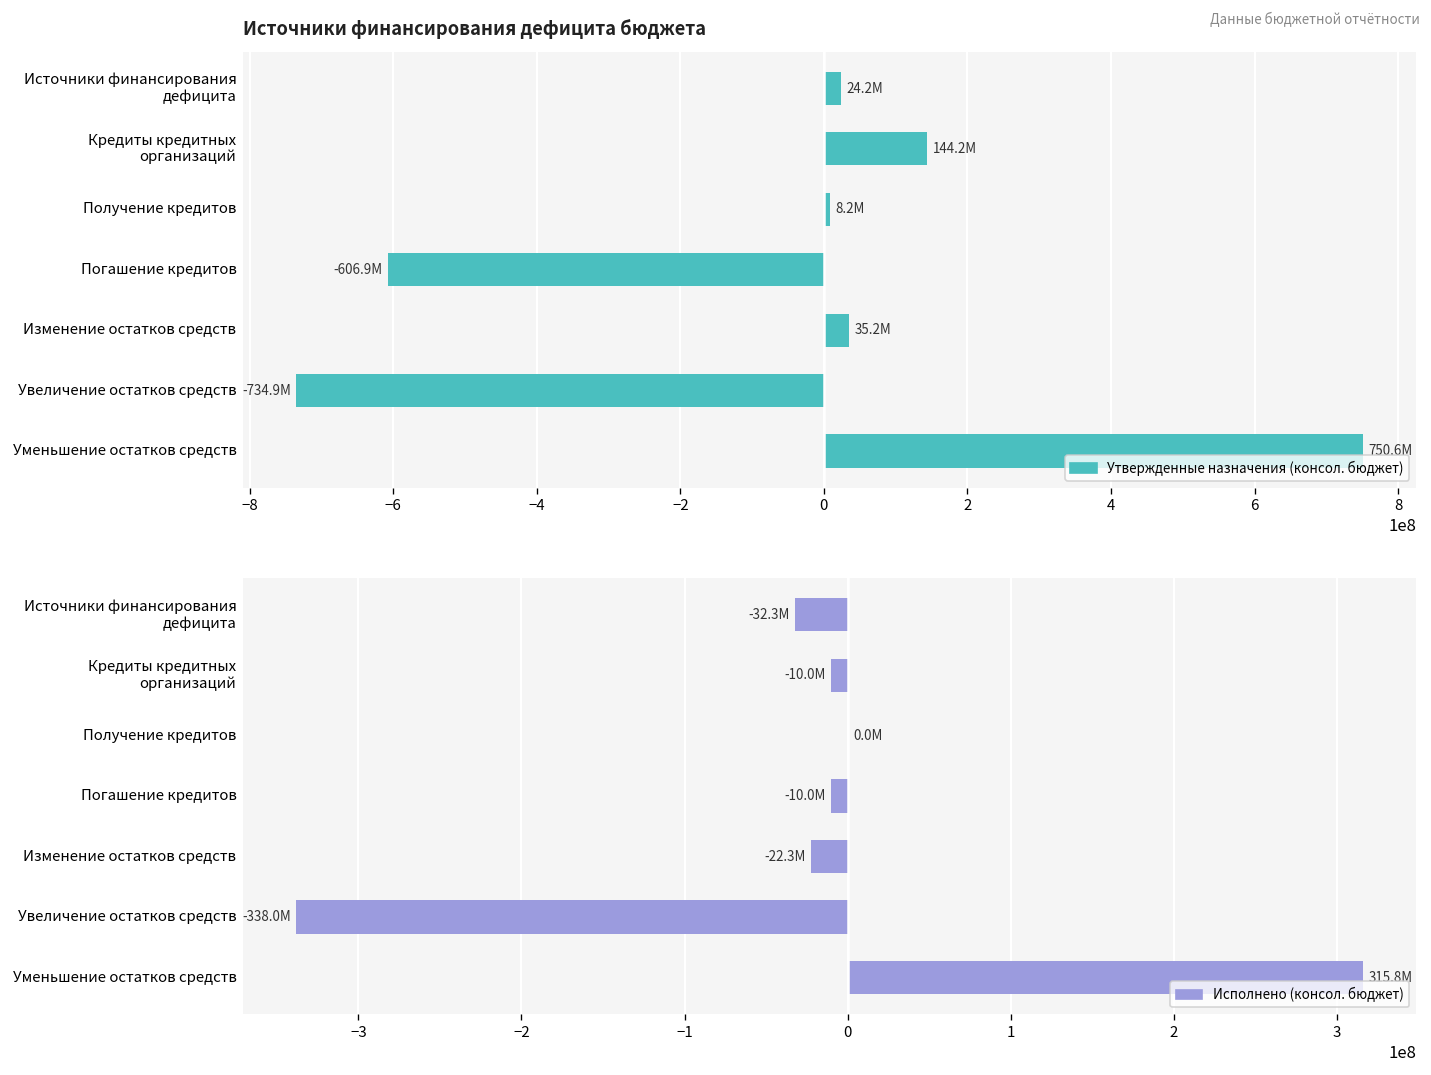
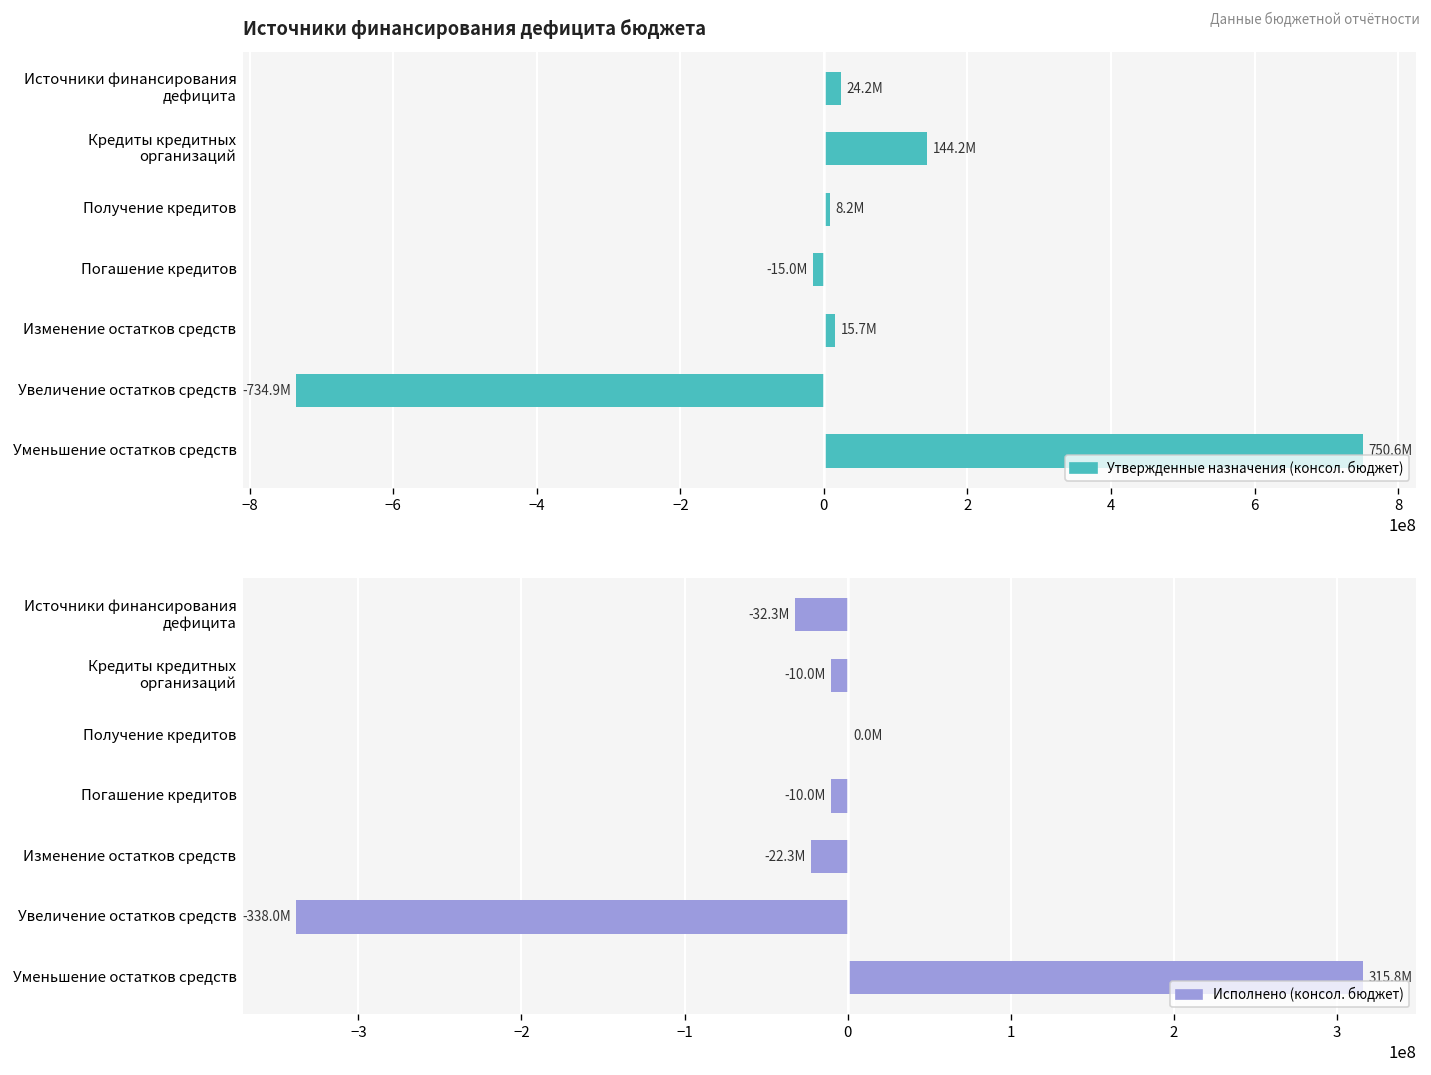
Источники финансирования дефицита бюджета, Погашение кредитов: -606.9M -> -15.0M
Источники финансирования дефицита бюджета, Изменение остатков средств: 35.2M -> 15.7M
